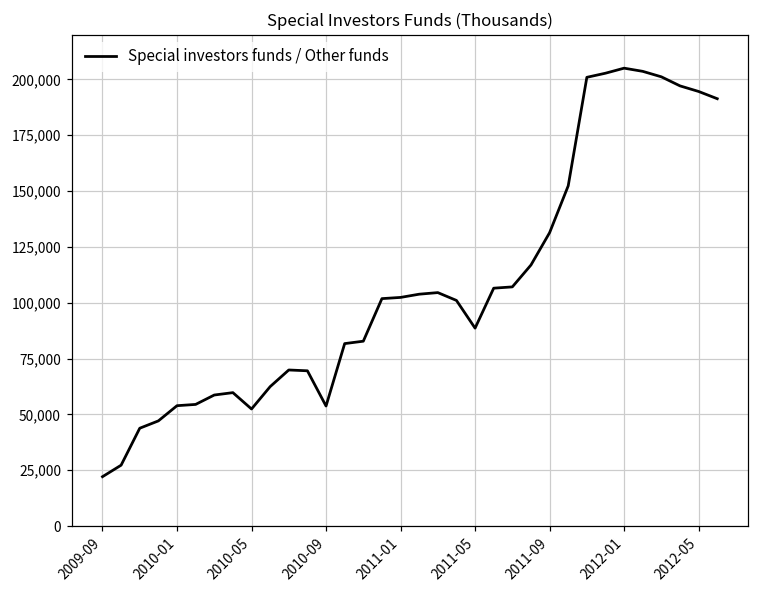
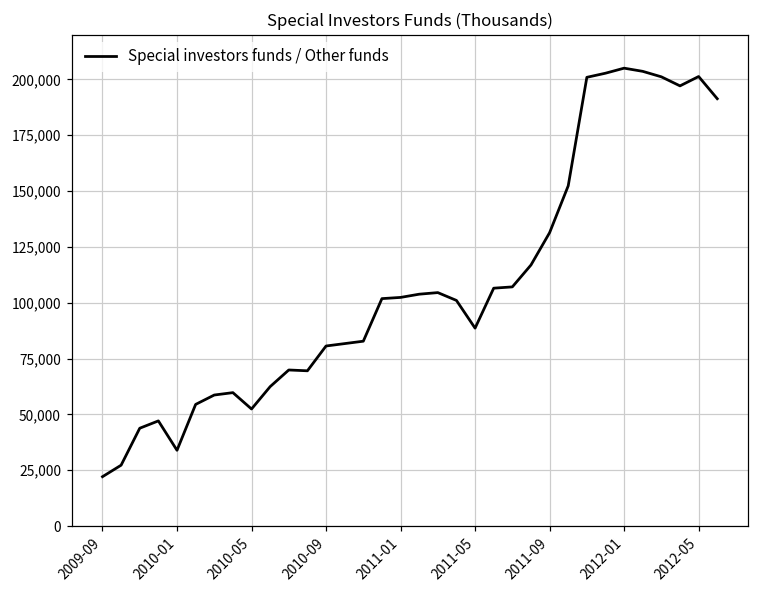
2010-01: 54,000 -> 34,000
2010-09: 54,000 -> 81,000
2012-05: 195,000 -> 201,000
